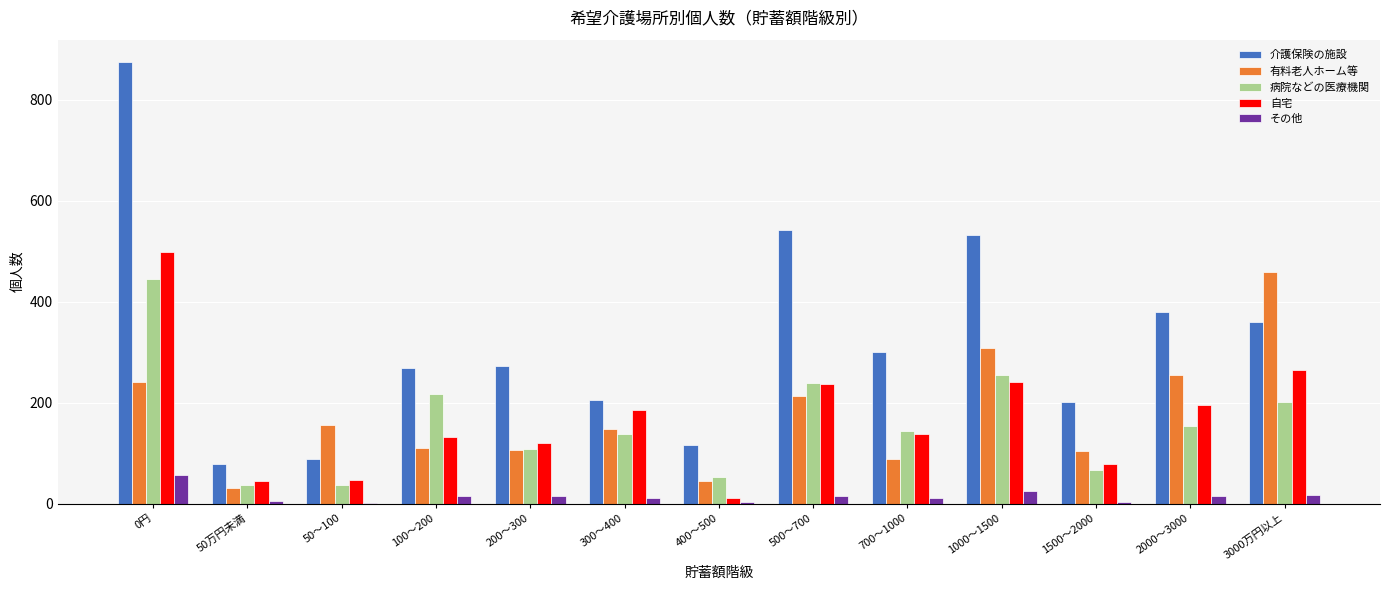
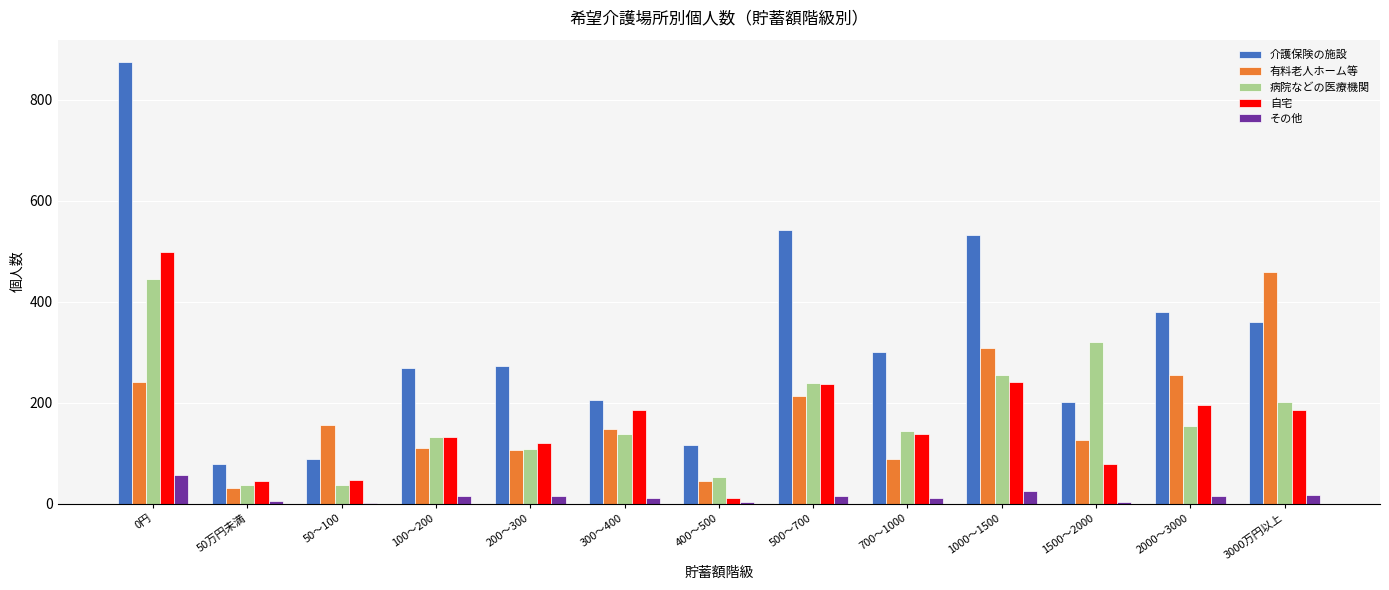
病院などの医療機関, 100～200: 220 -> 130
有料老人ホーム等, 1500～2000: 110 -> 130
病院などの医療機関, 1500～2000: 70 -> 320
自宅, 3000万円以上: 260 -> 190
